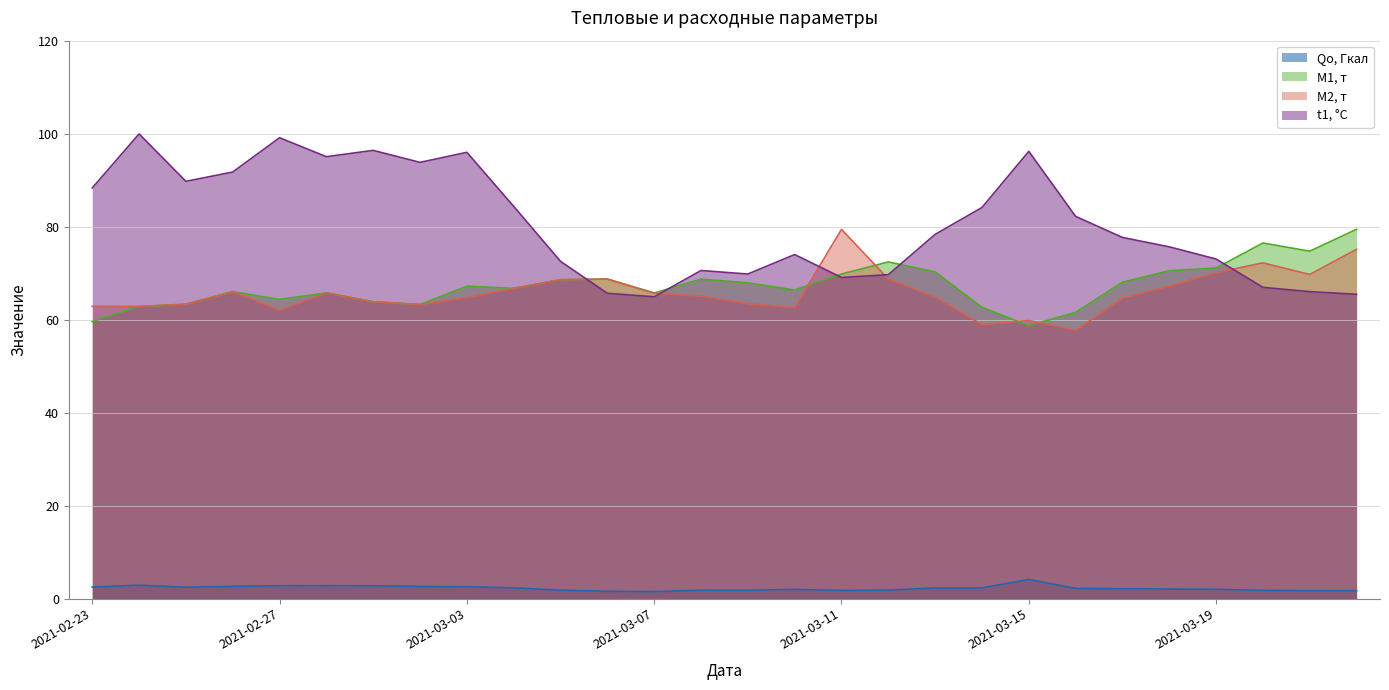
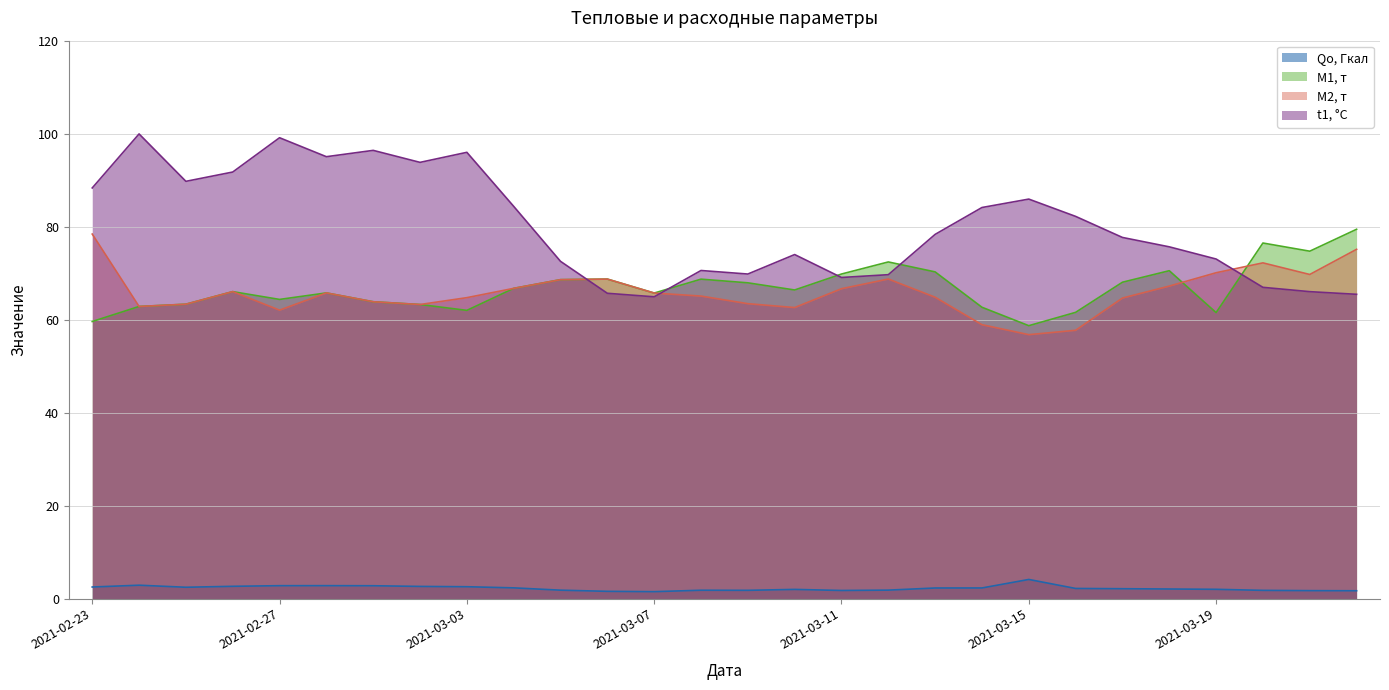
M2, т, 2021-02-23: 63 -> 78
M1, т, 2021-03-03: 67 -> 62
M2, т, 2021-03-11: 79 -> 67
M2, т, 2021-03-15: 60 -> 57
t1, °C, 2021-03-15: 96 -> 86
M1, т, 2021-03-19: 71 -> 62
